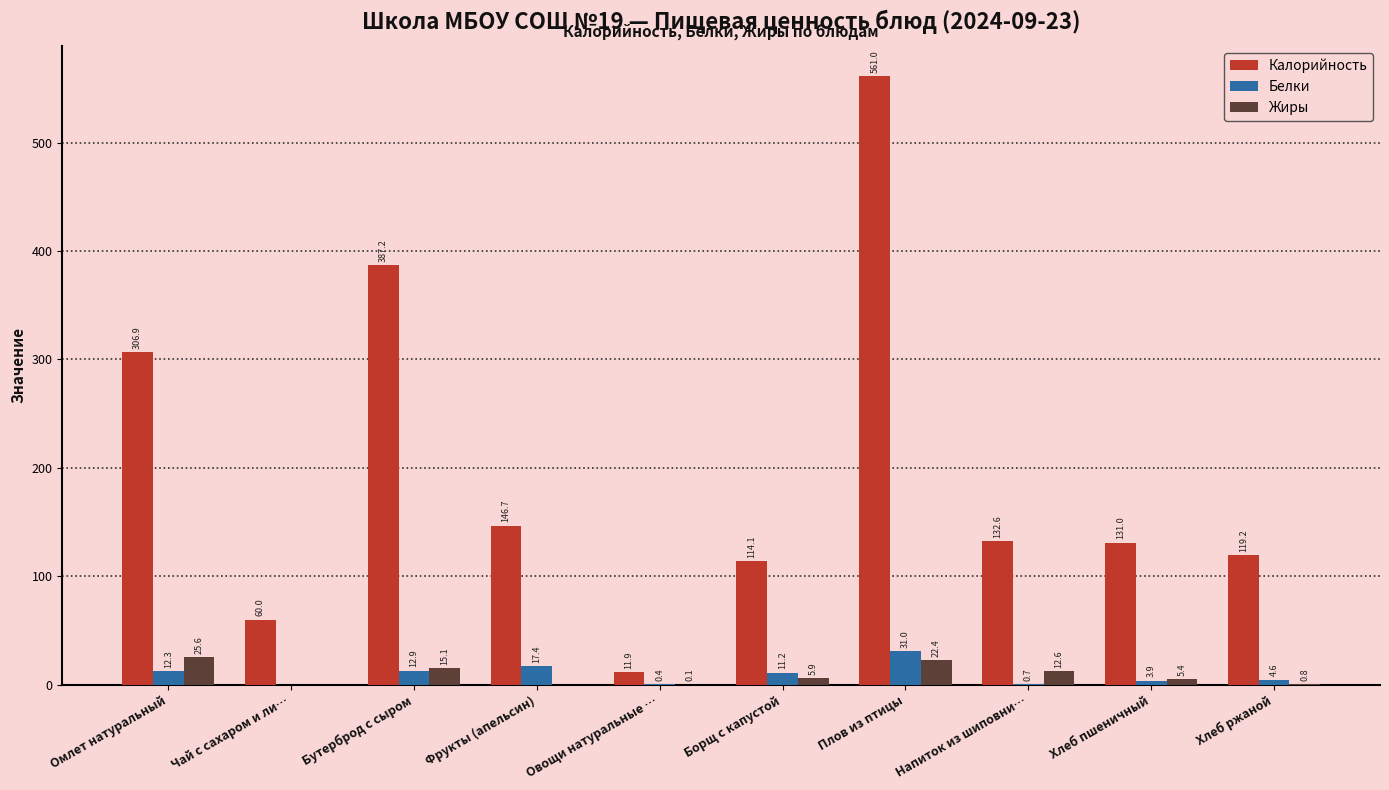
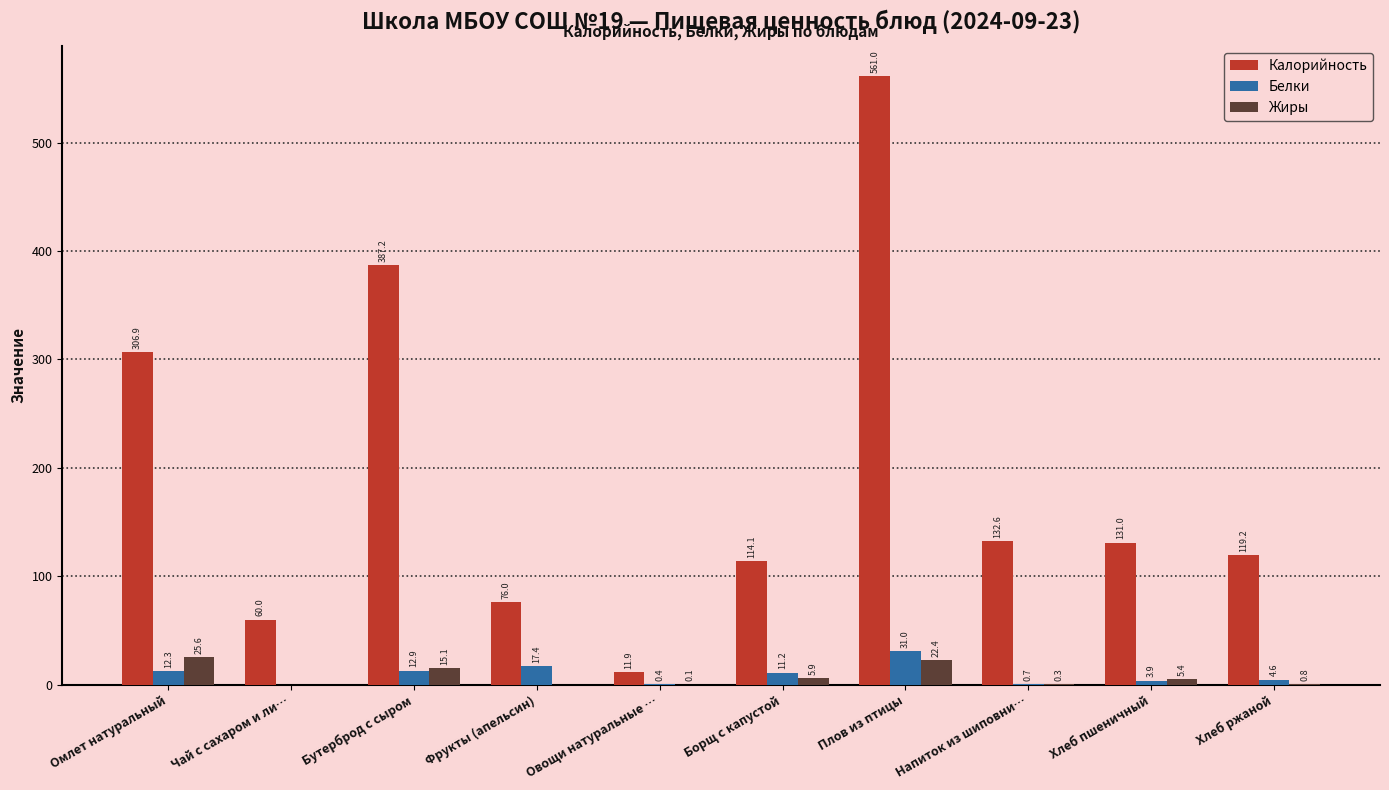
Калорийность, Фрукты (апельсин): 146.7 -> 76.0
Жиры, Напиток из шиповни…: 12.6 -> 0.3
